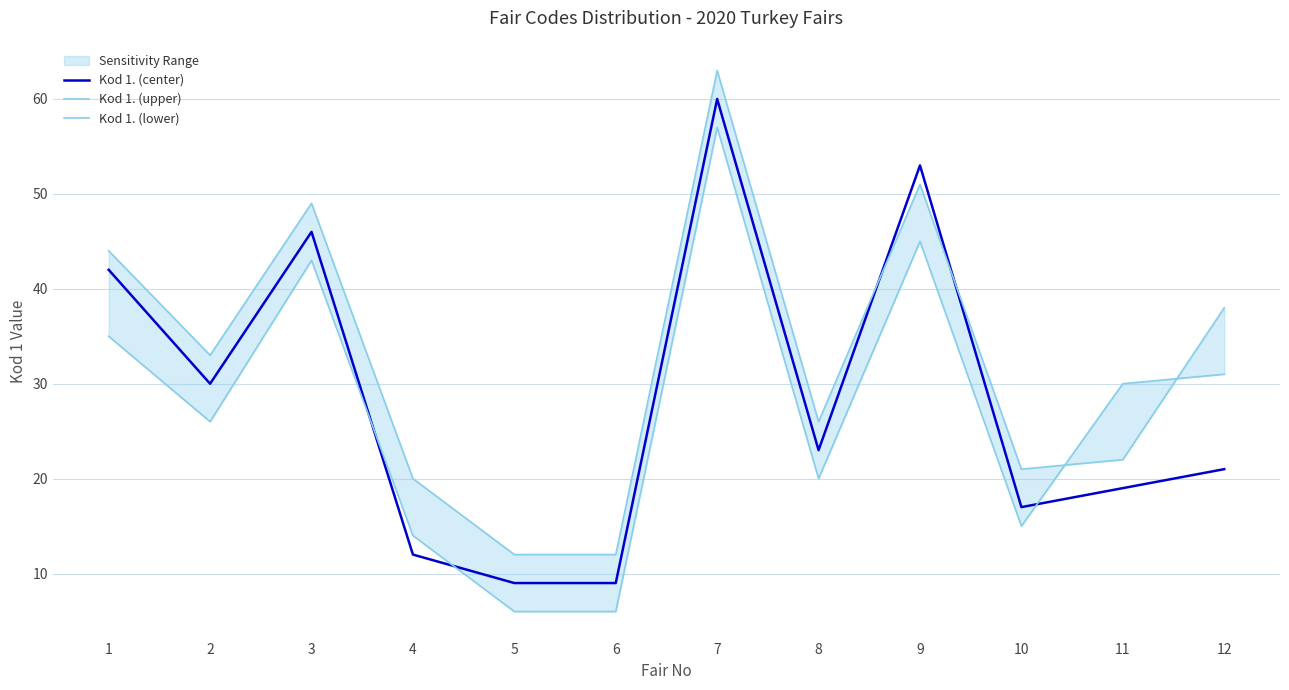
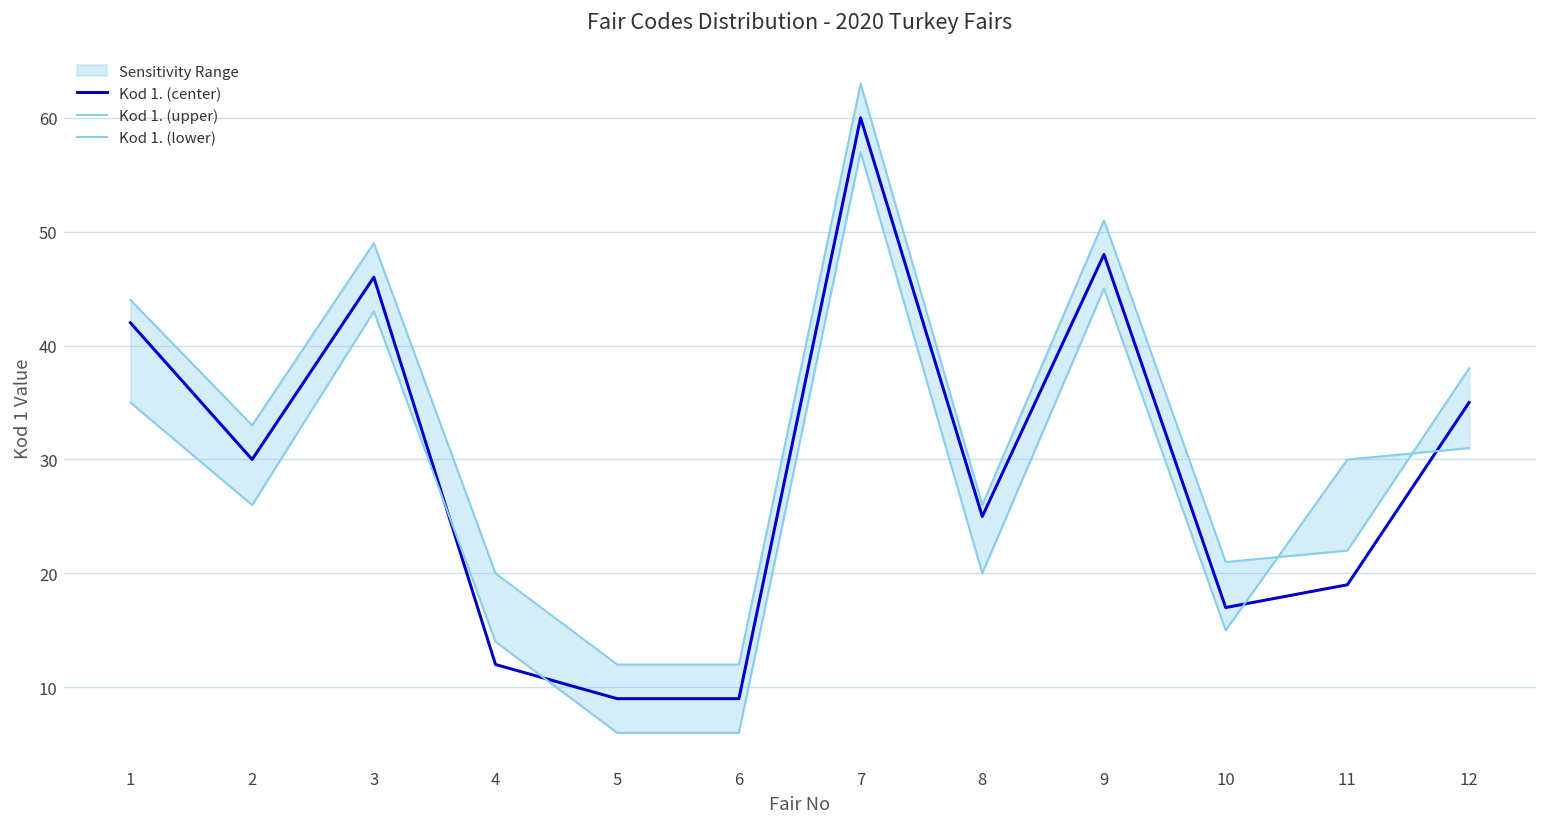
Kod 1. (center), 8: 23 -> 25
Kod 1. (center), 9: 53 -> 48
Kod 1. (center), 12: 21 -> 35
